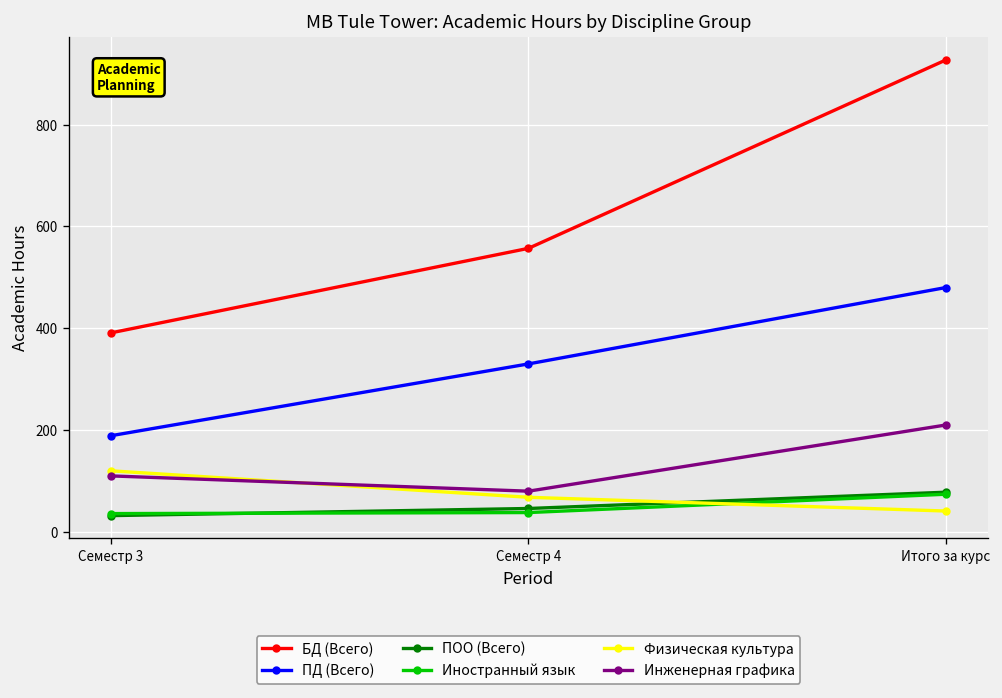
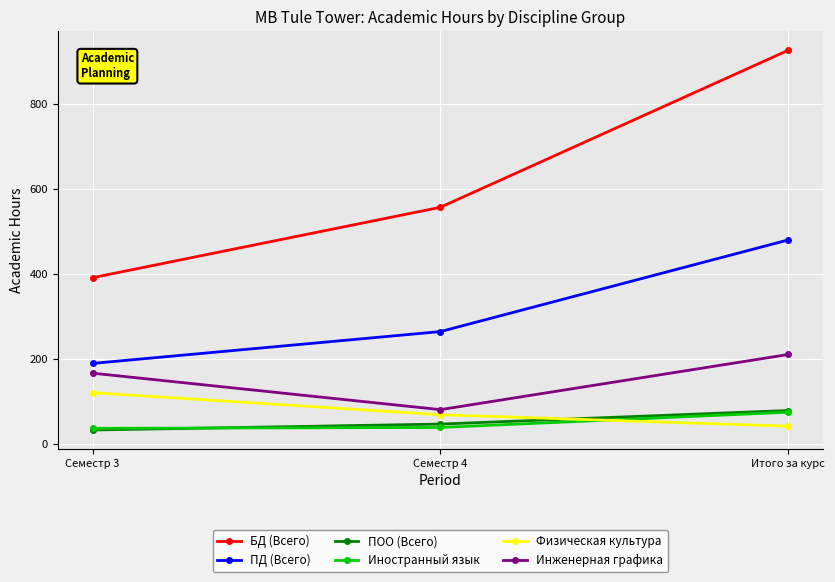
Инженерная графика, Семестр 3: 110 -> 170
ПД (Всего), Семестр 4: 330 -> 260
